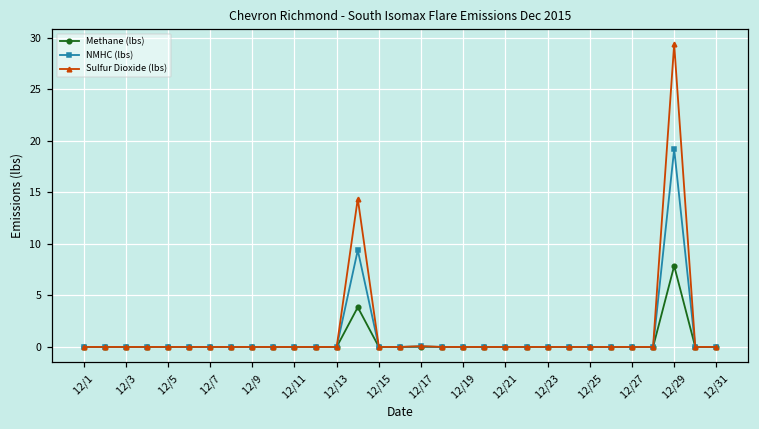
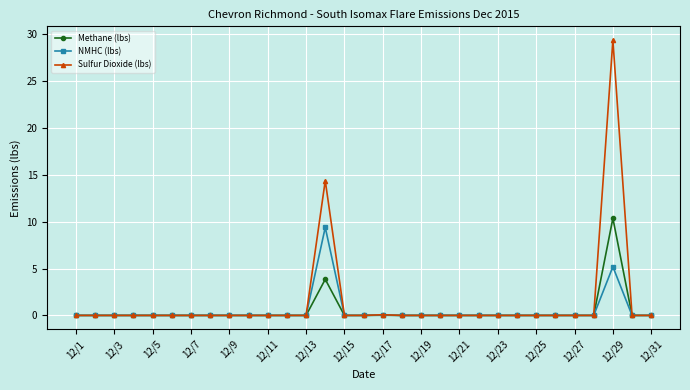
Methane (lbs), 12/29: 8 -> 10
NMHC (lbs), 12/29: 19 -> 5
